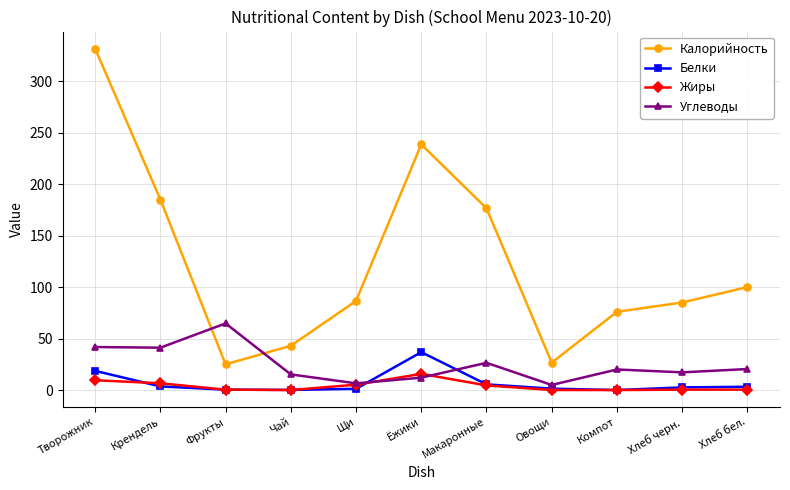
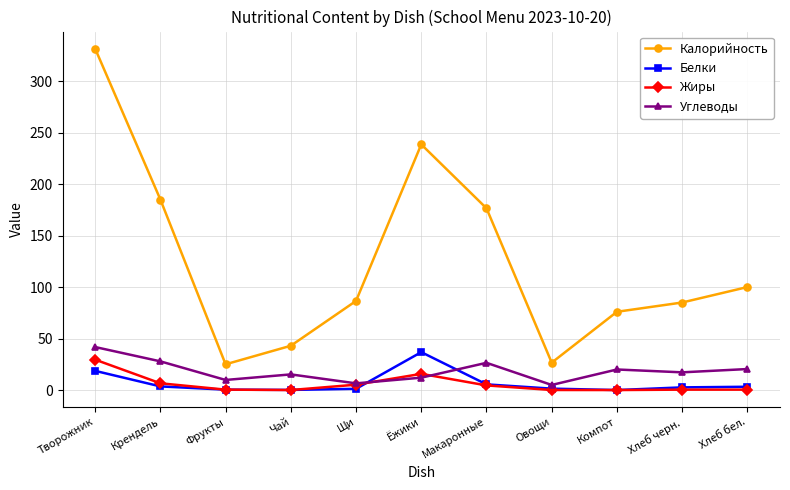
Жиры, Творожник: 10 -> 30
Углеводы, Крендель: 41 -> 28
Углеводы, Фрукты: 65 -> 10
